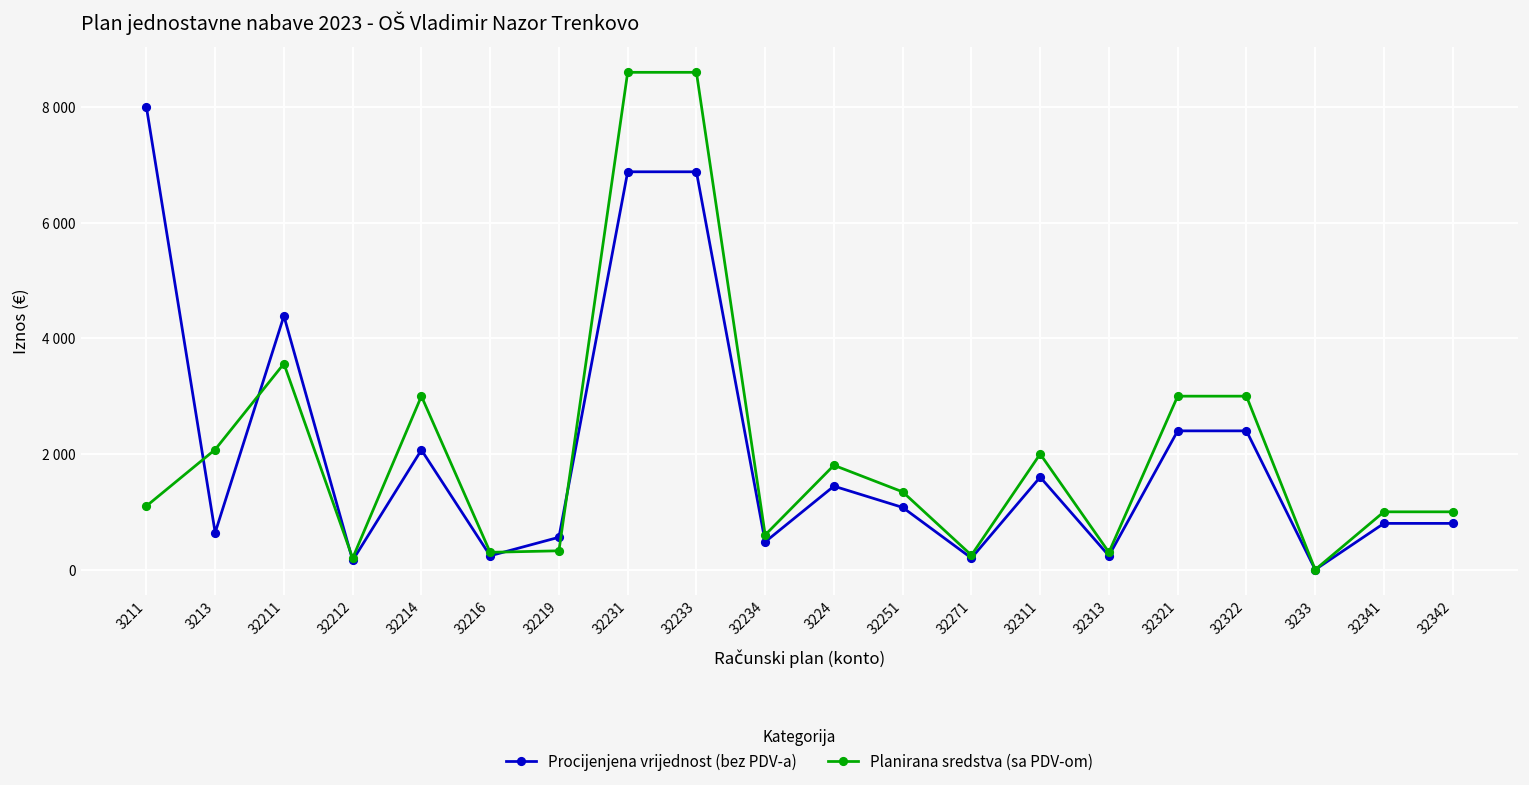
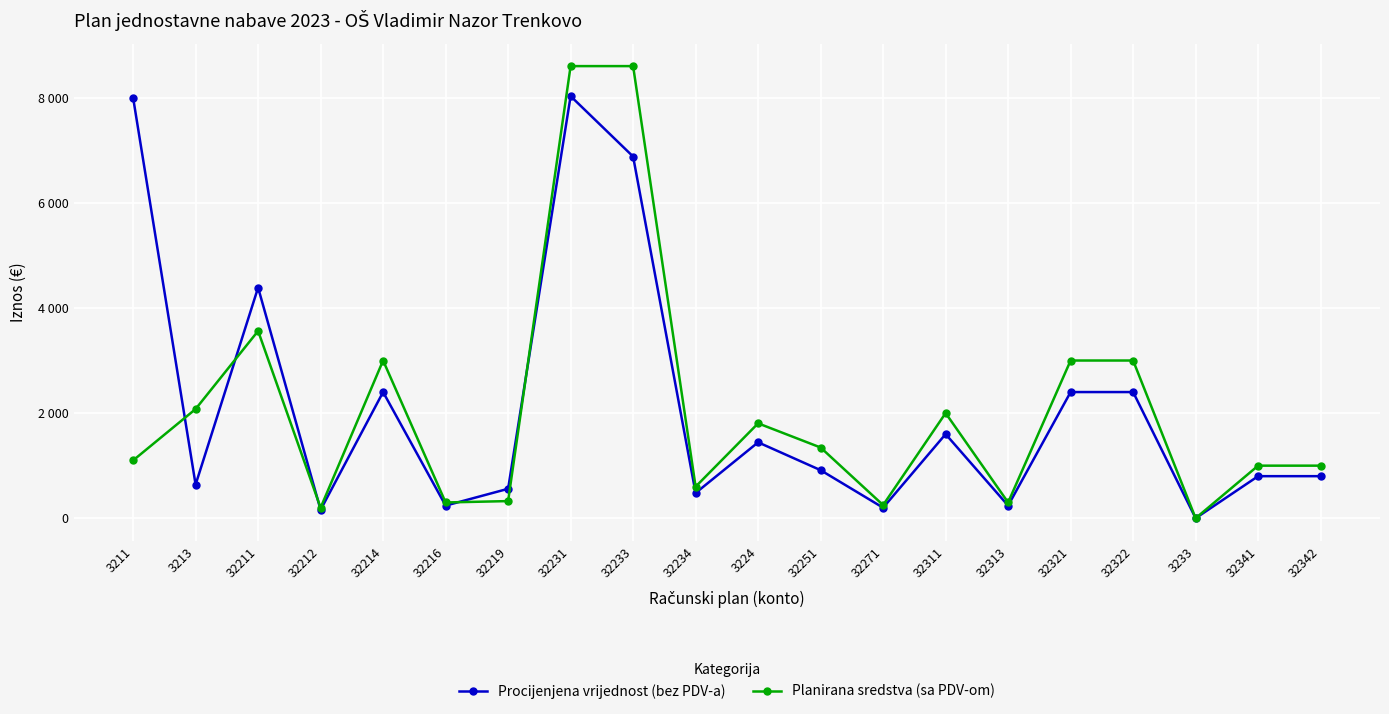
Procijenjena vrijednost (bez PDV-a), 32214: 2100 -> 2400
Procijenjena vrijednost (bez PDV-a), 32231: 6900 -> 8000
Procijenjena vrijednost (bez PDV-a), 32251: 1100 -> 900
